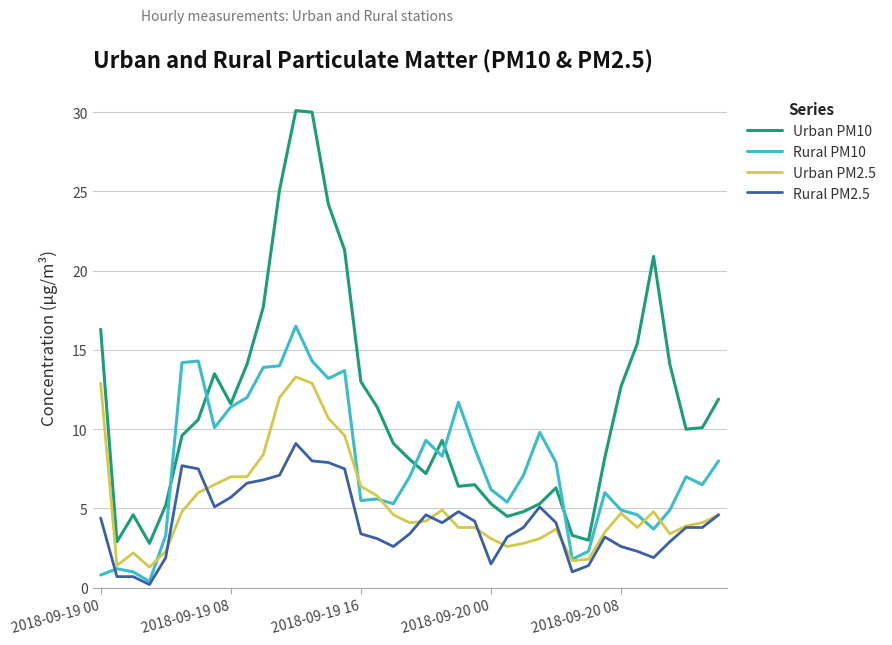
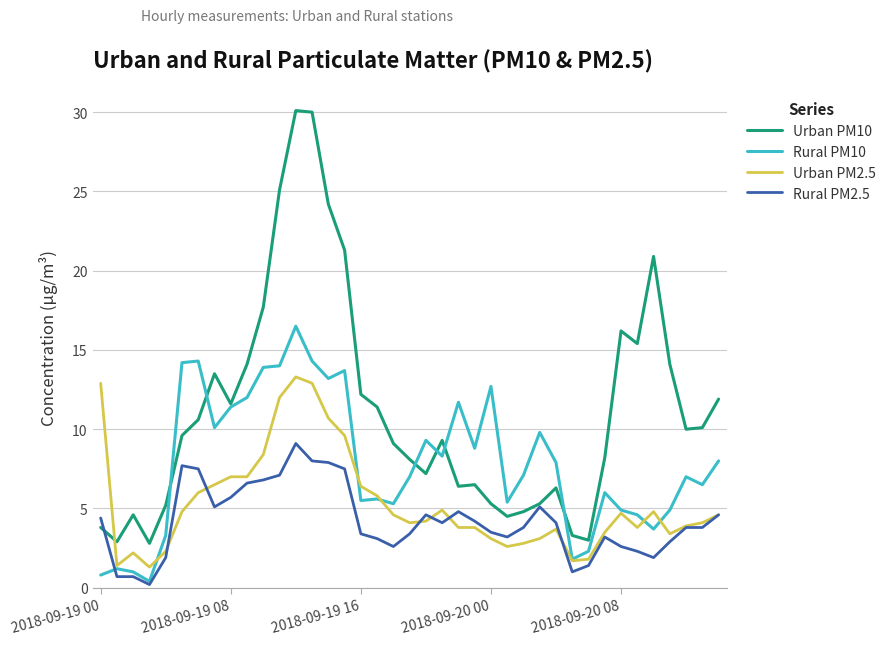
Urban PM10, 2018-09-19 00: 16.3 -> 3.8
Urban PM10, 2018-09-19 16: 13.0 -> 12.2
Rural PM10, 2018-09-20 00: 6.2 -> 12.7
Rural PM2.5, 2018-09-20 00: 1.5 -> 3.5
Urban PM10, 2018-09-20 08: 12.7 -> 16.2
